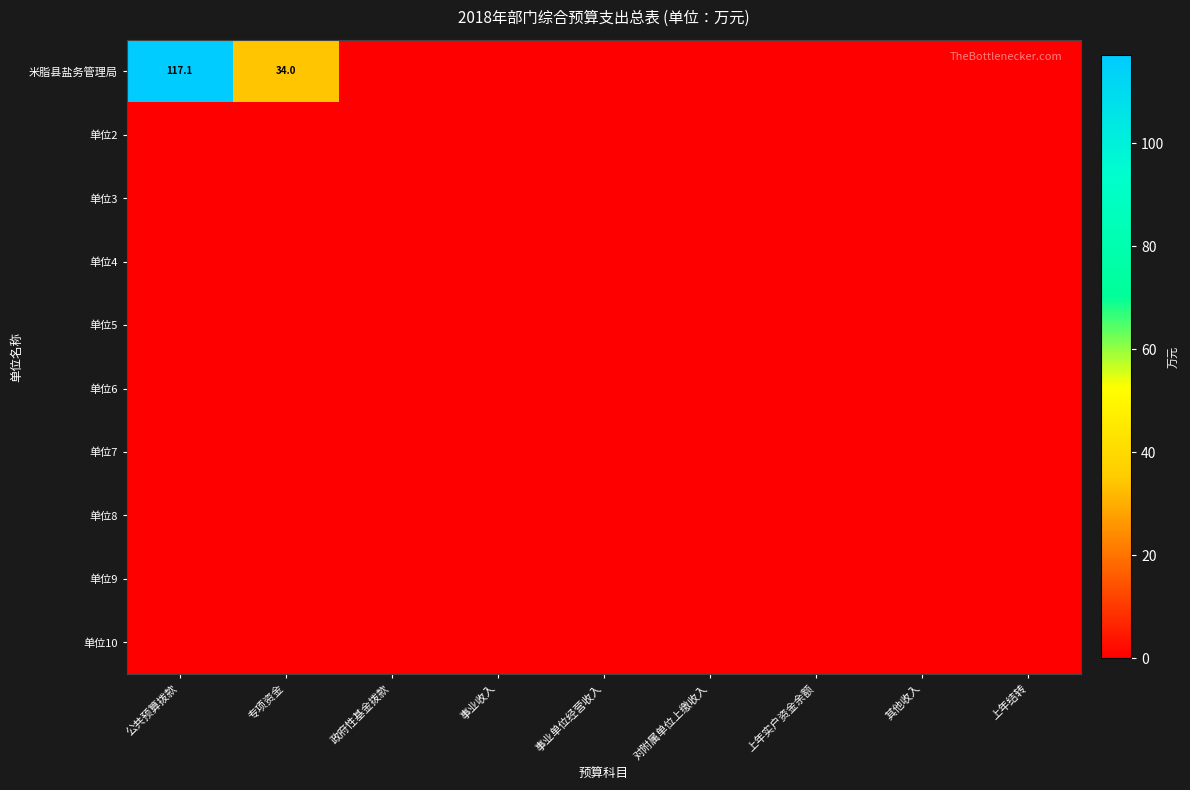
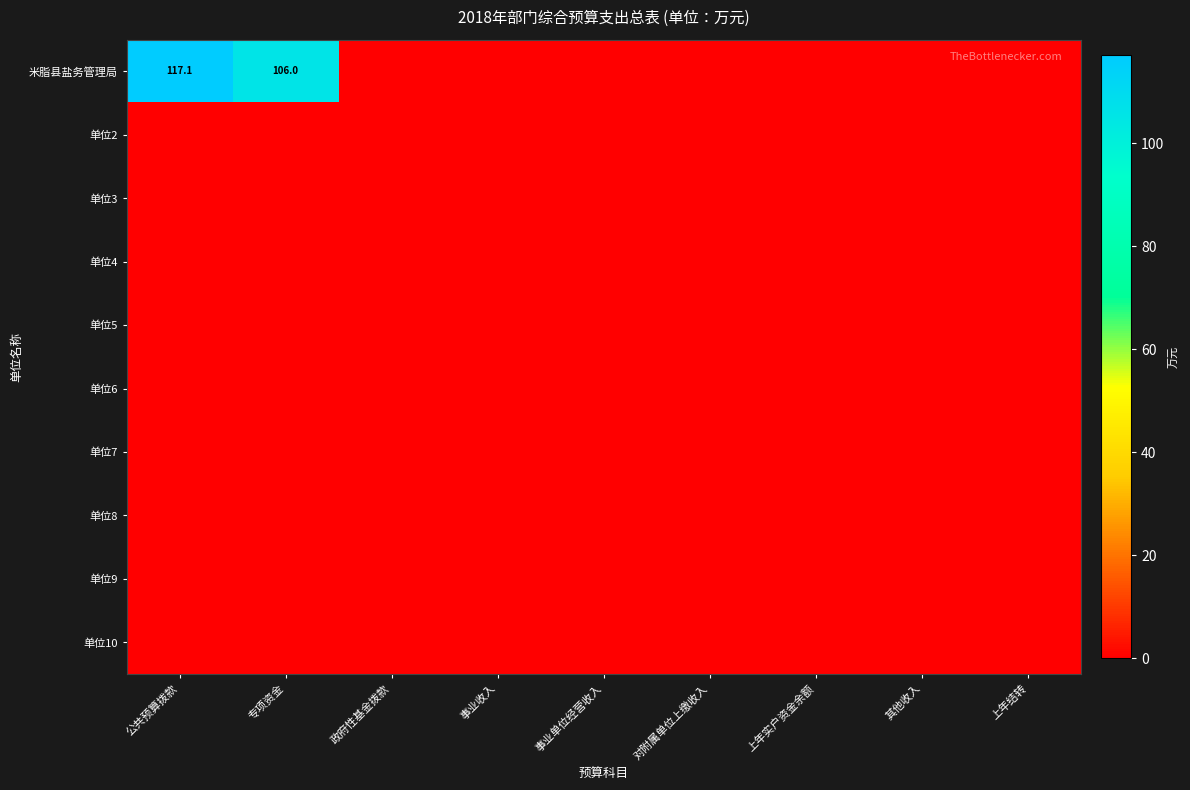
米脂县盐务管理局, 专项资金: 34.0 -> 106.0
